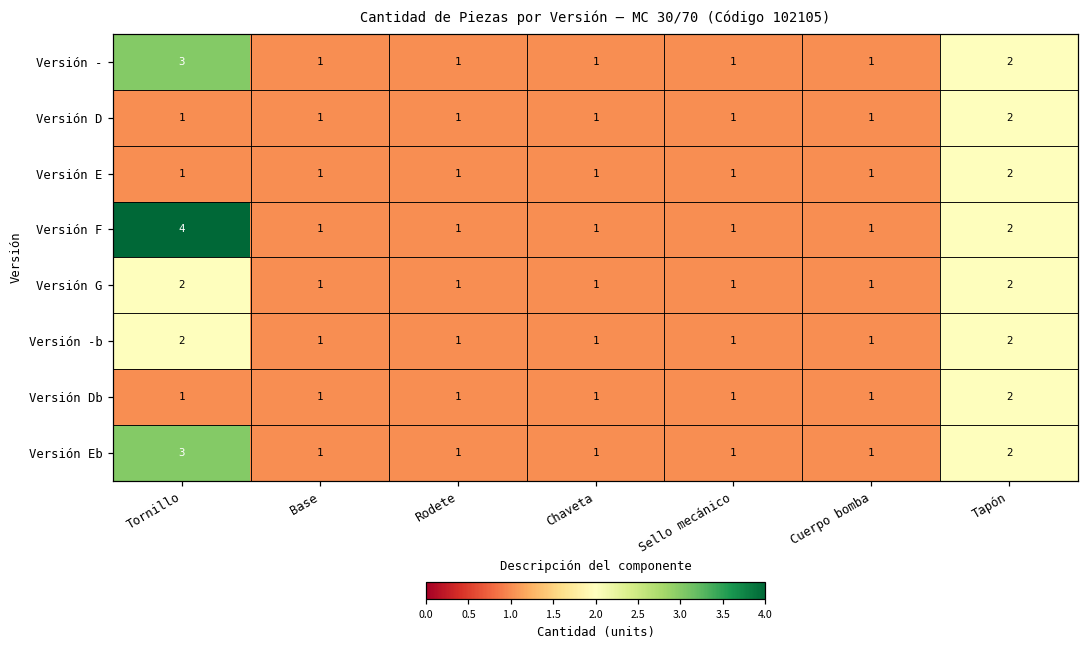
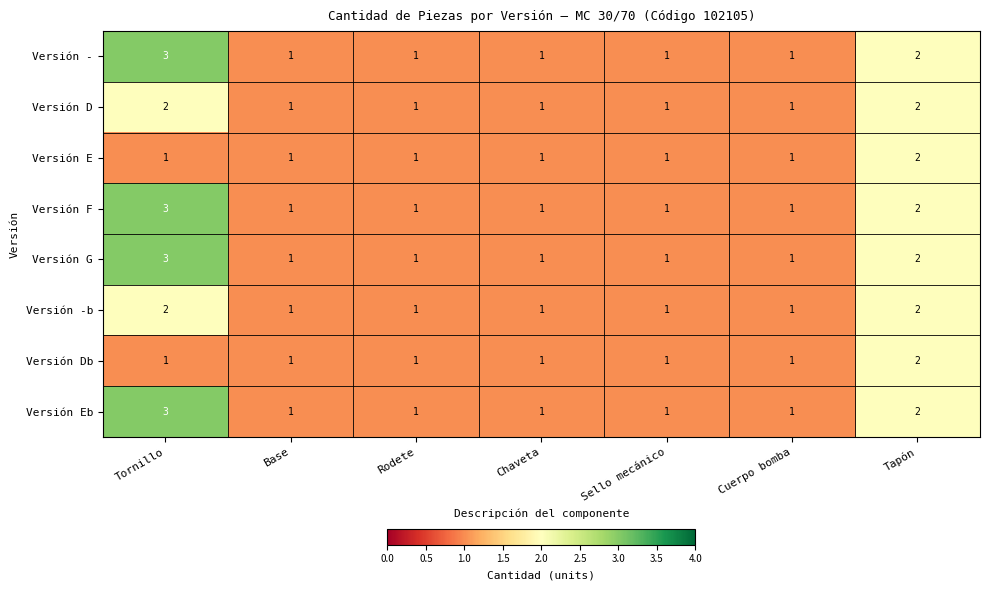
Versión D, Tornillo: 1 -> 2
Versión F, Tornillo: 4 -> 3
Versión G, Tornillo: 2 -> 3
